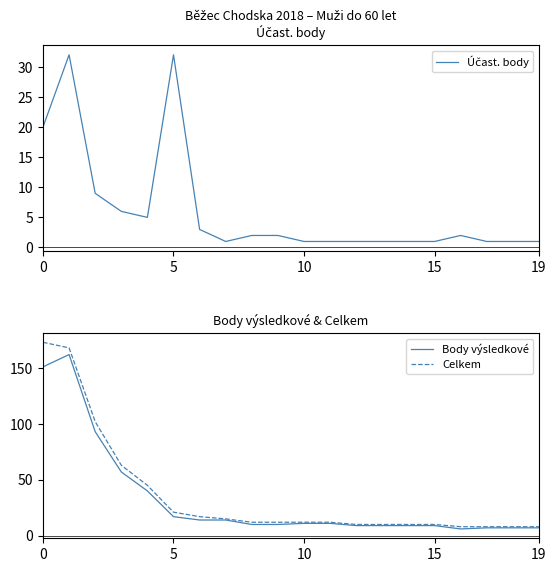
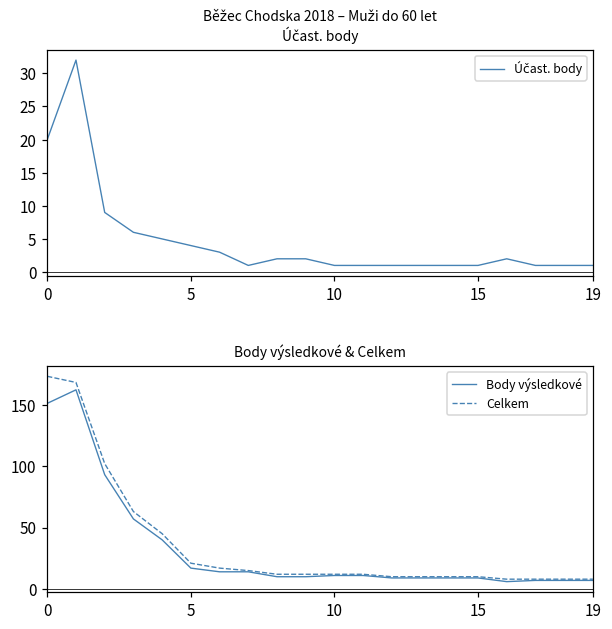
Běžec Chodska 2018 – Muži do 60 let Účast. body, 5: 32 -> 4
